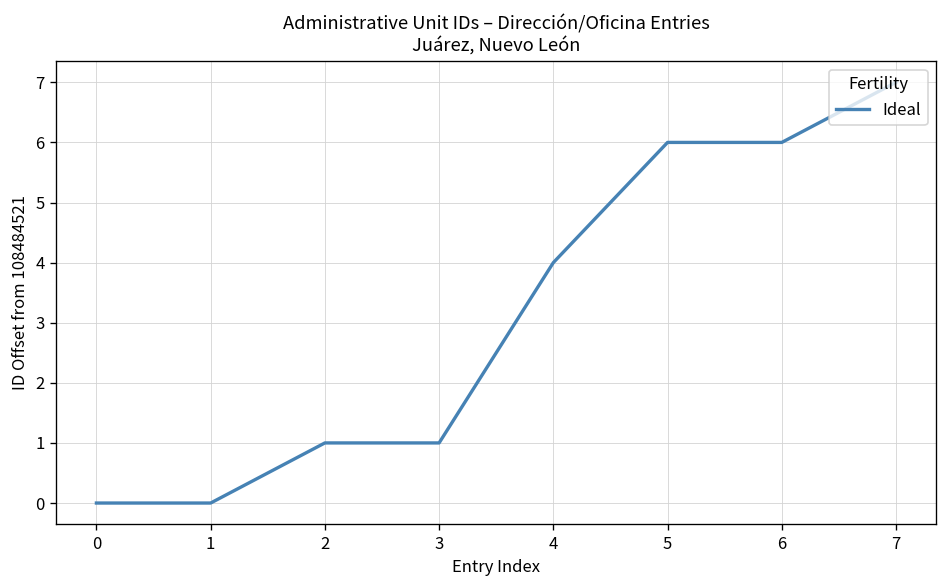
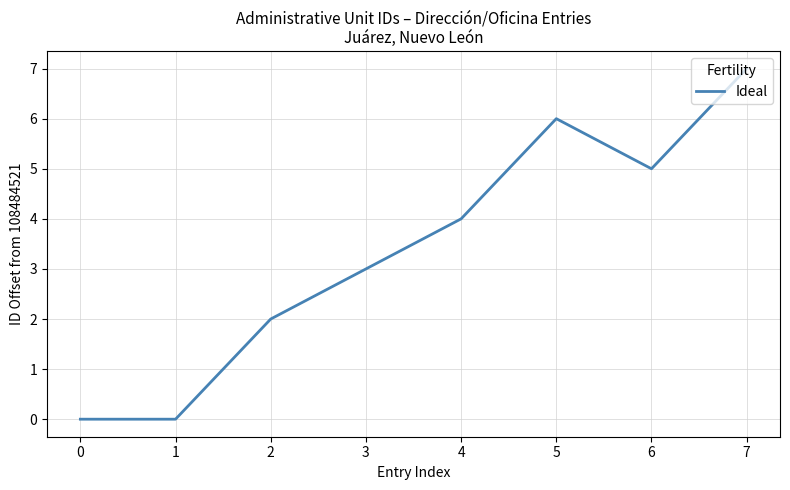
2: 1.0 -> 2.0
3: 1.0 -> 3.0
6: 6.0 -> 5.0
